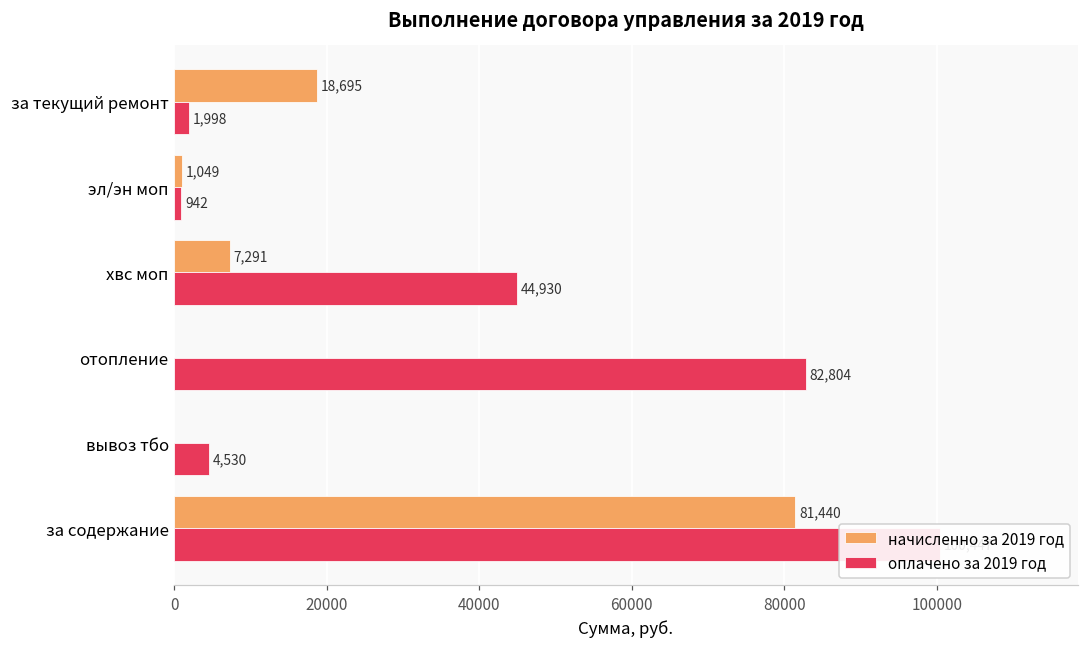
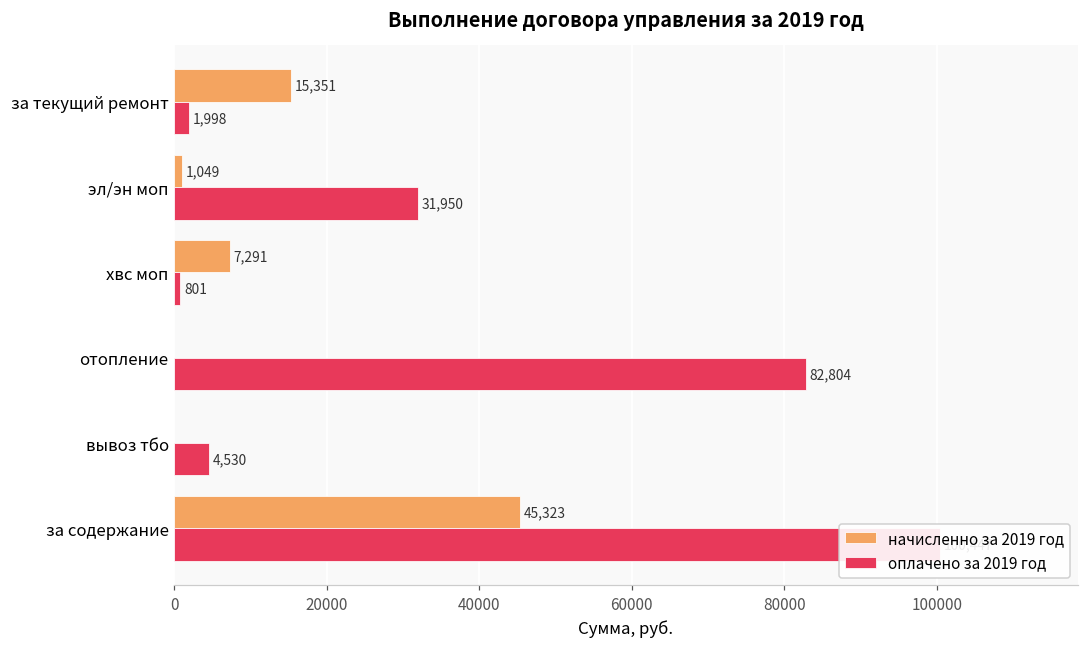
начисленно за 2019 год, за текущий ремонт: 18,695 -> 15,351
оплачено за 2019 год, эл/эн моп: 942 -> 31,950
оплачено за 2019 год, хвс моп: 44,930 -> 801
начисленно за 2019 год, за содержание: 81,440 -> 45,323
